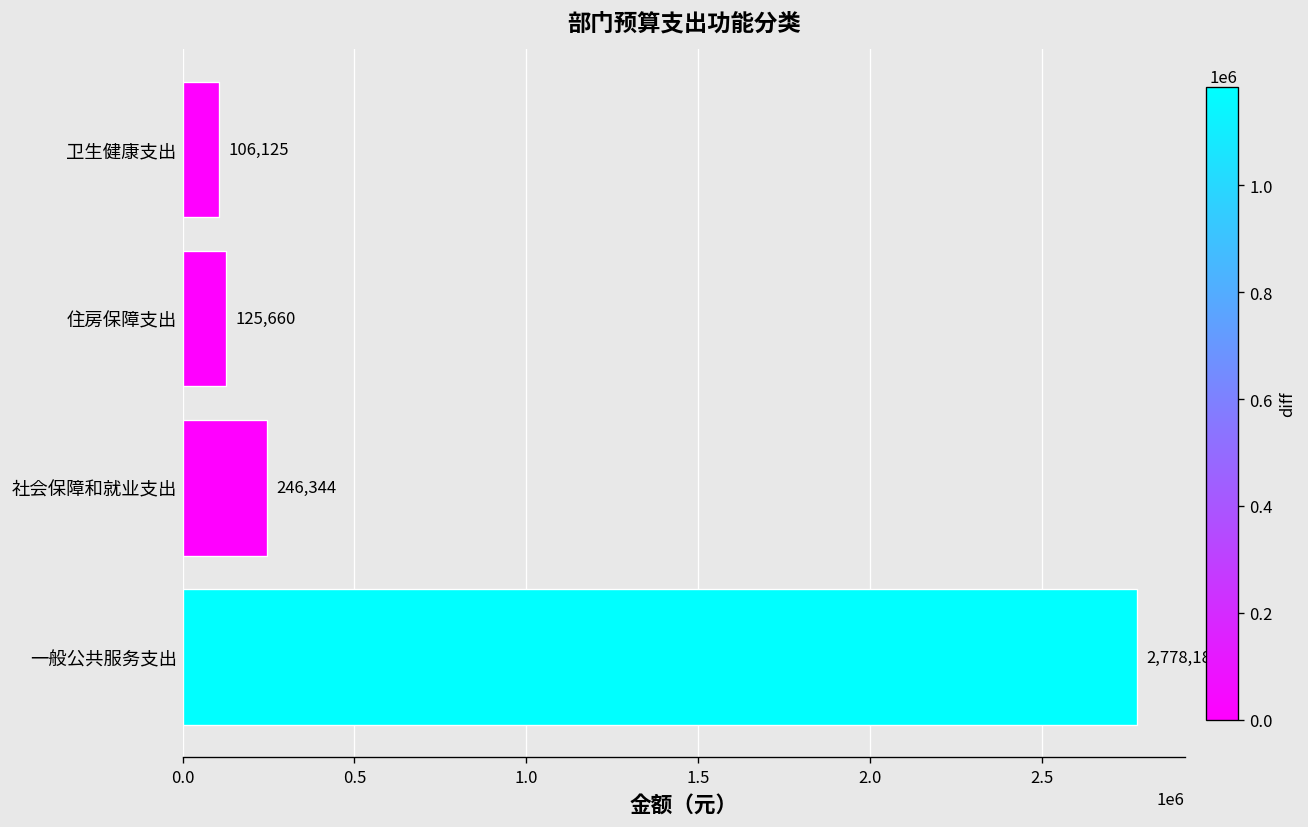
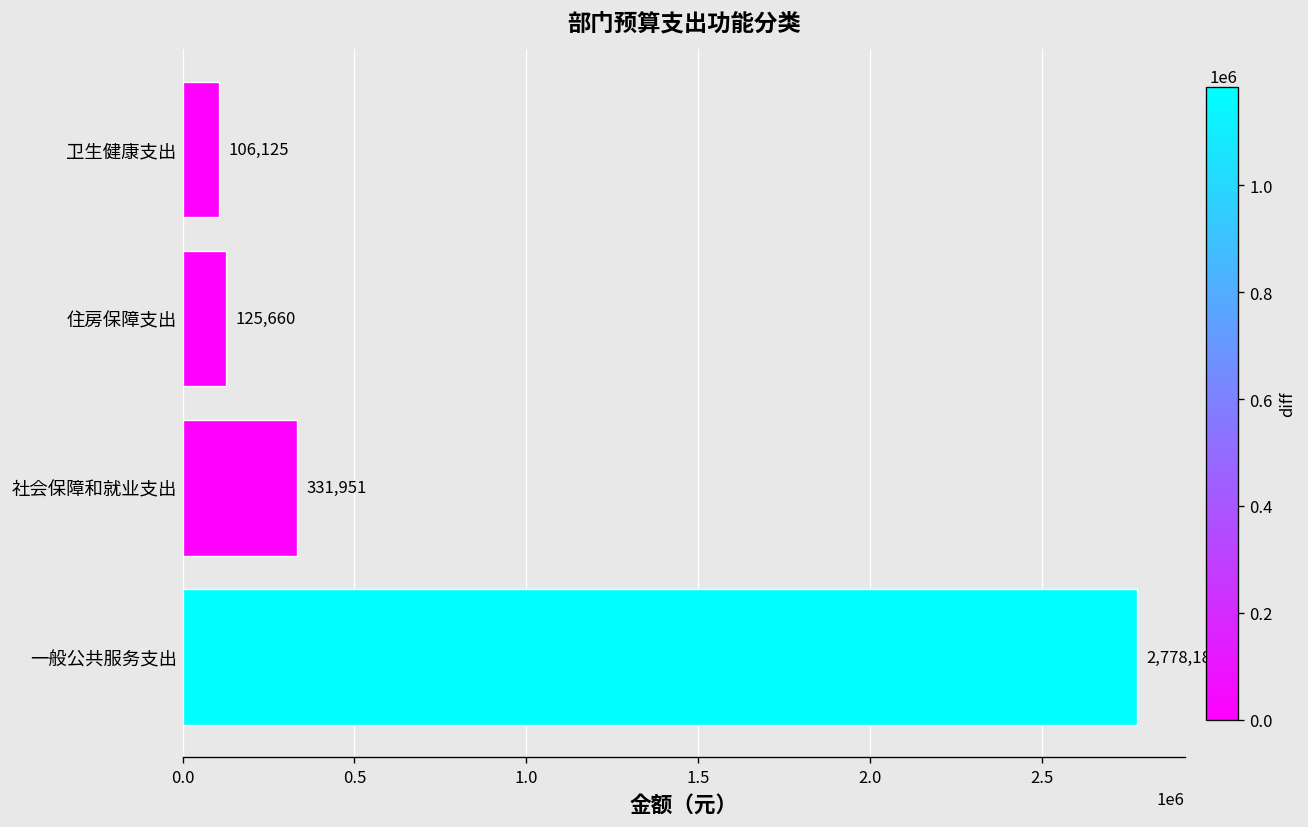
社会保障和就业支出: 246,344 -> 331,951
